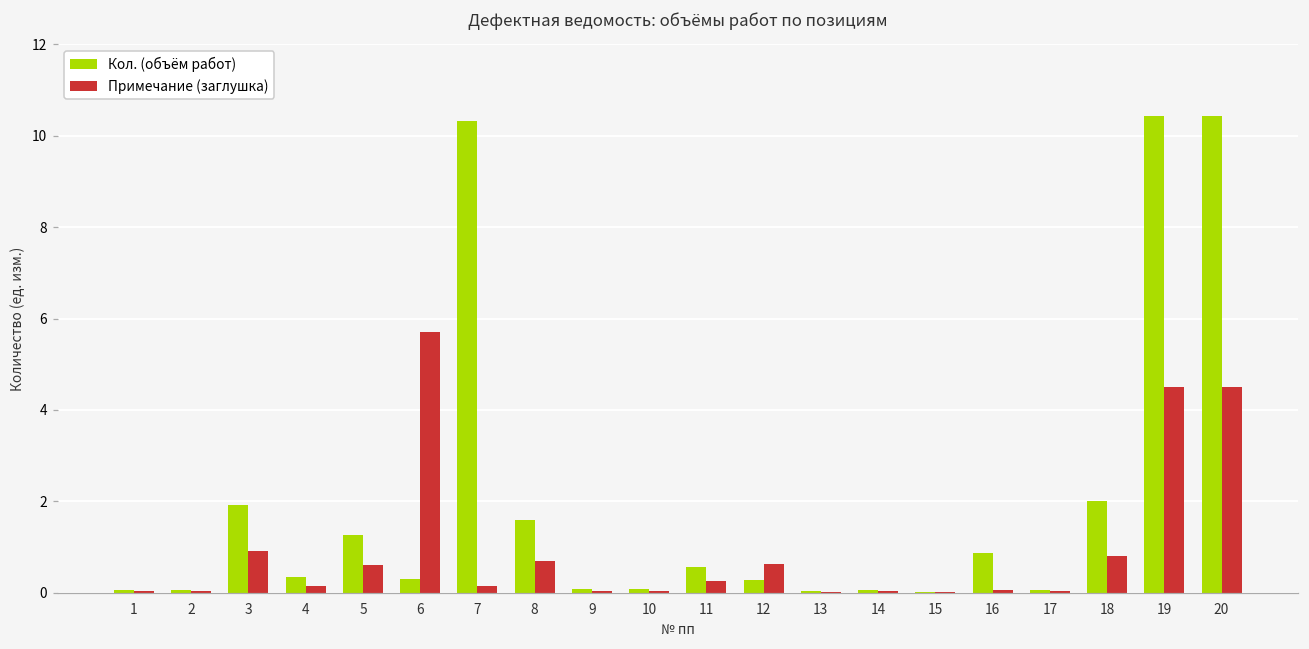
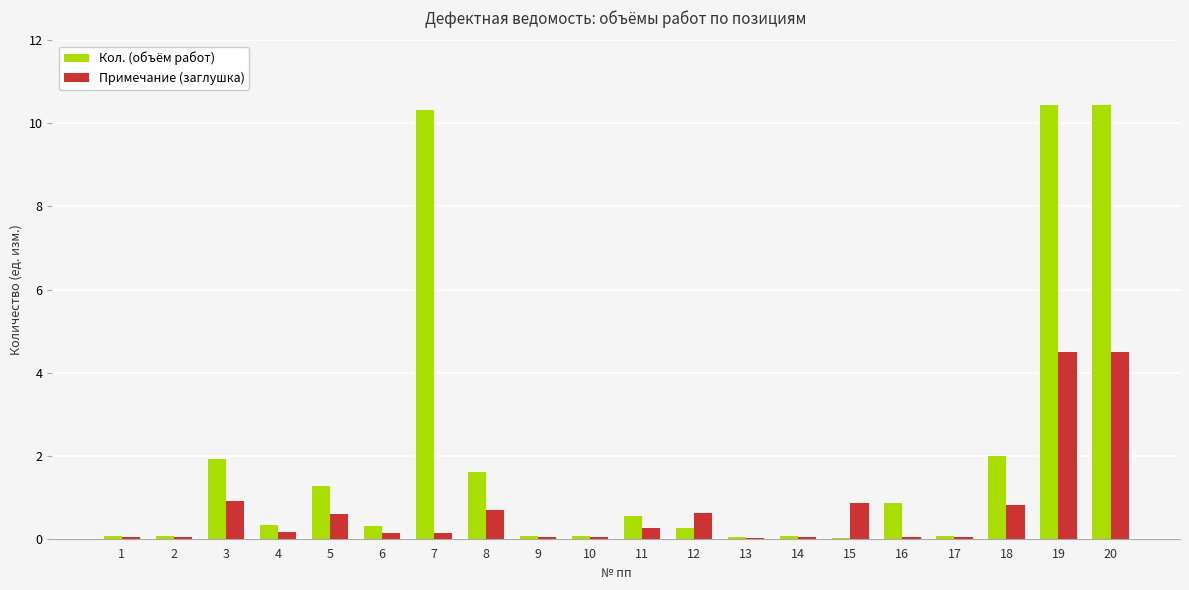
Примечание (заглушка), 6: 5.7 -> 0.1
Примечание (заглушка), 15: 0.0 -> 0.9
